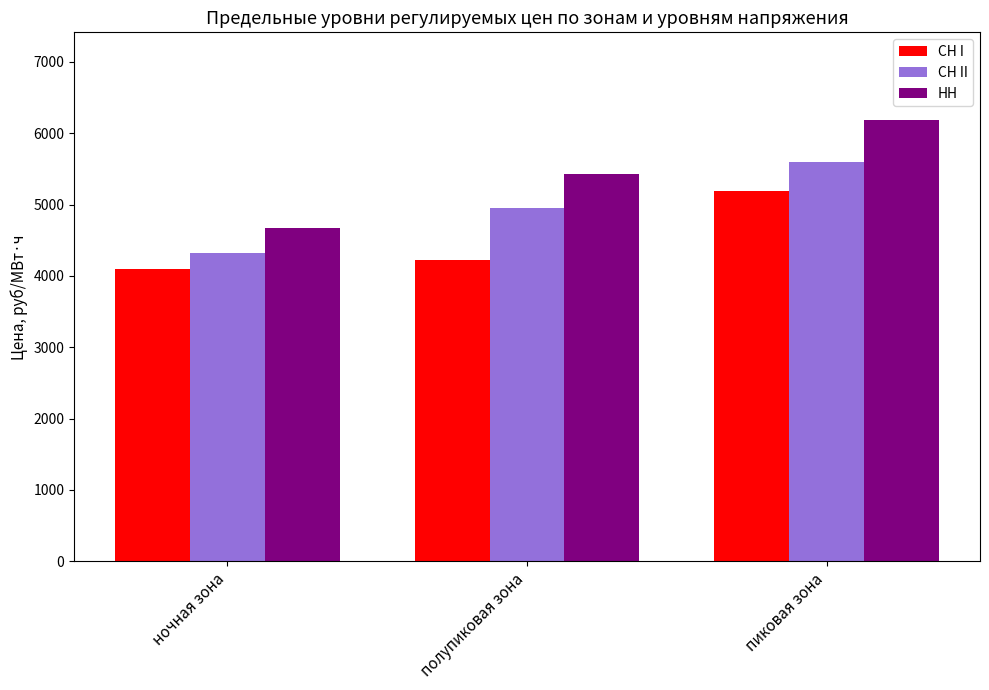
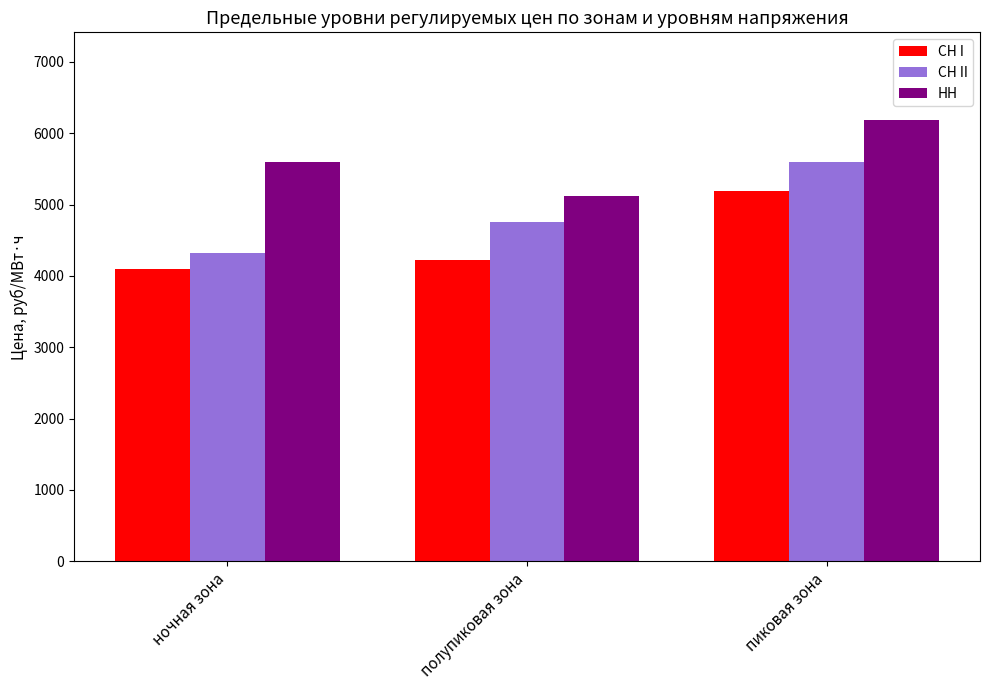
НН, ночная зона: 4700 -> 5600
СН II, полупиковая зона: 5000 -> 4800
НН, полупиковая зона: 5400 -> 5100
